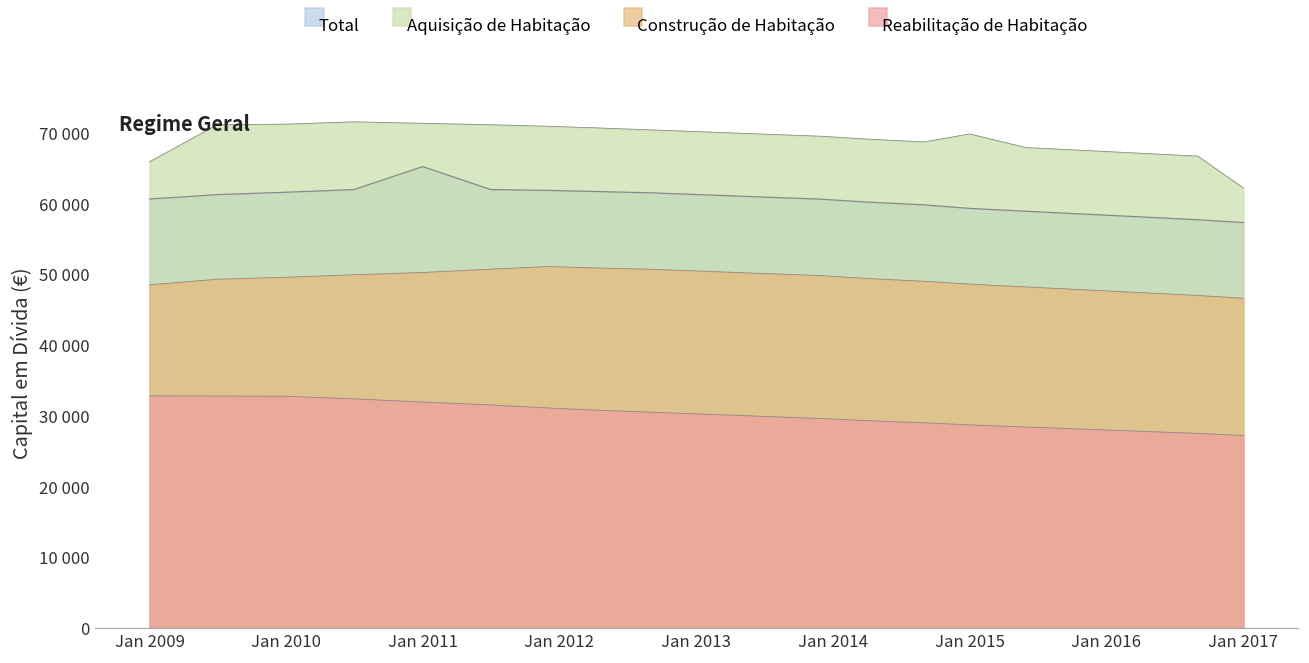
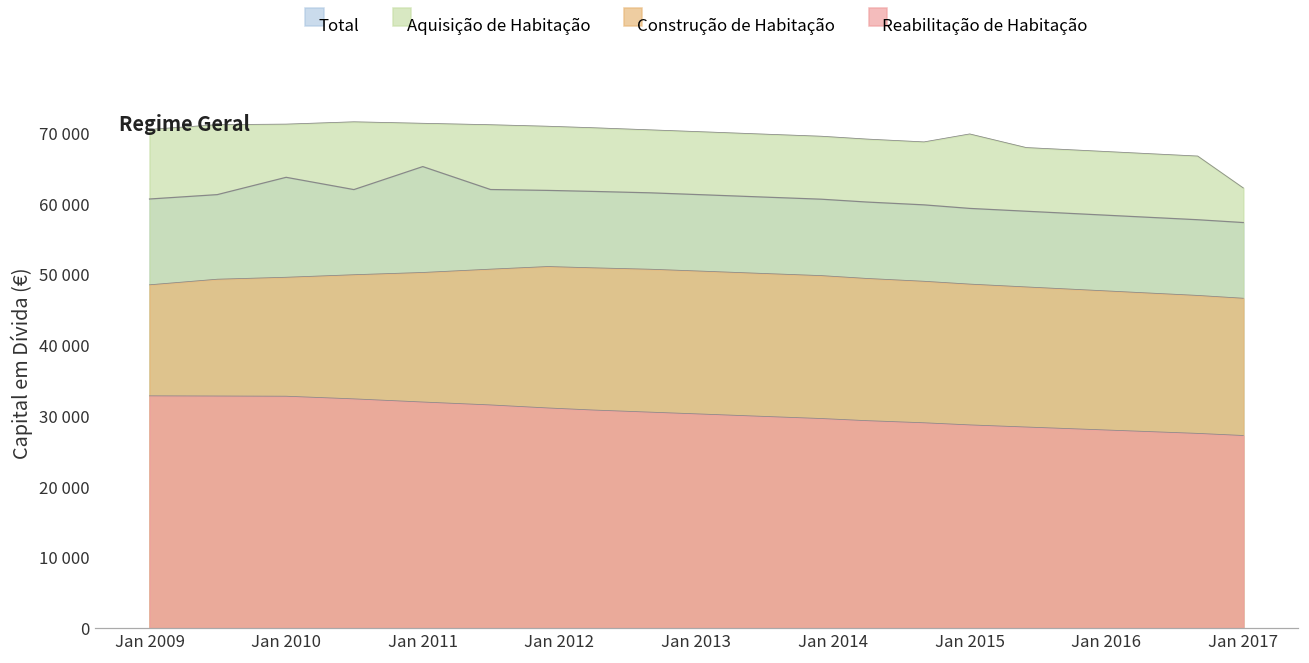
Aquisição de Habitação, Jan 2009: 66000 -> 70000
Total, Jan 2010: 62000 -> 64000
